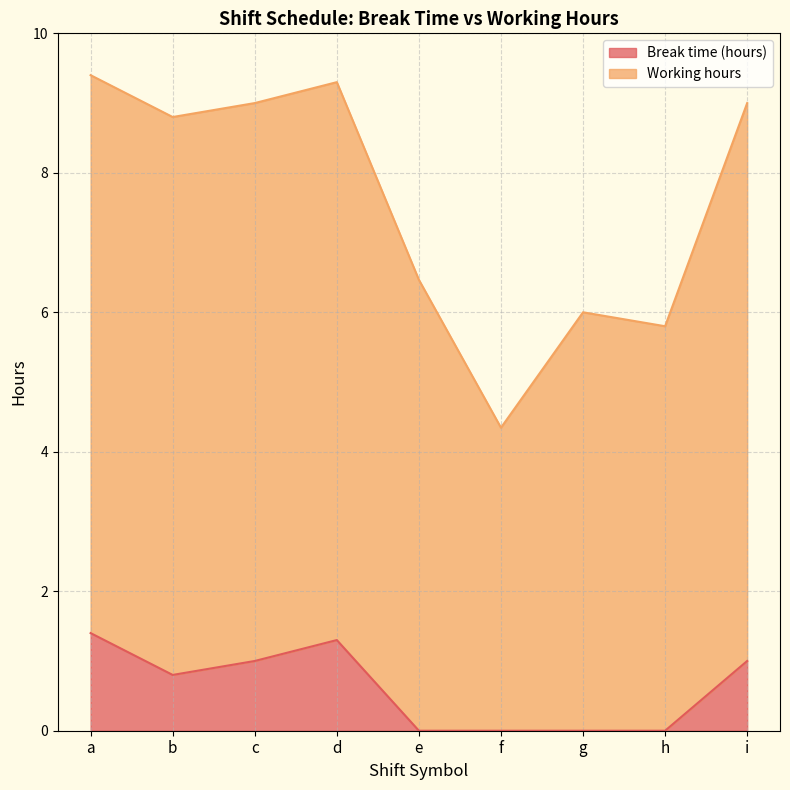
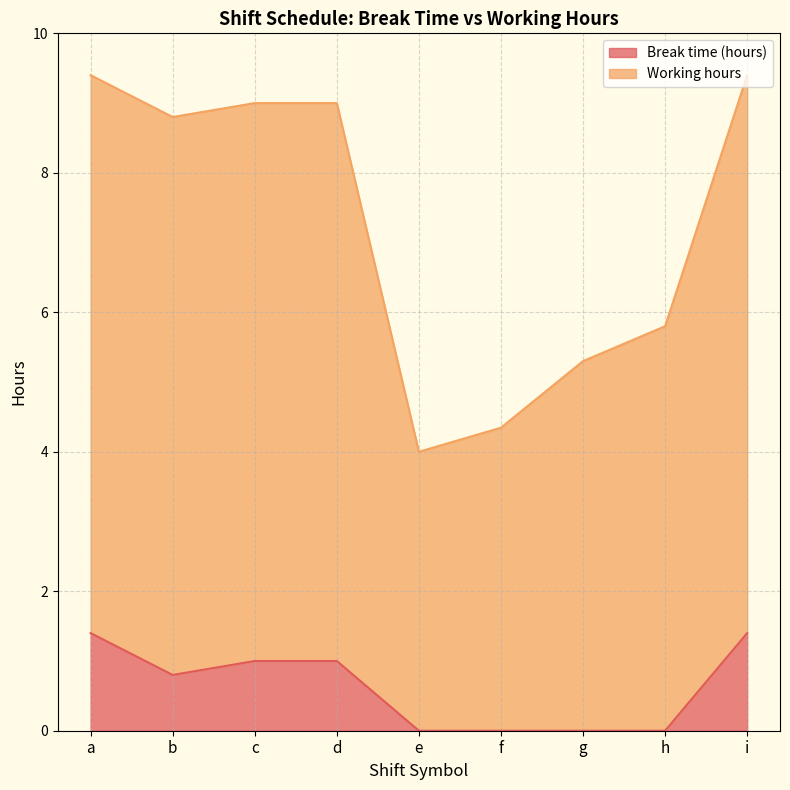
Break time (hours), d: 1.3 -> 1.0
Working hours, e: 6.5 -> 4.0
Working hours, g: 6.0 -> 5.3
Break time (hours), i: 1.0 -> 1.4
